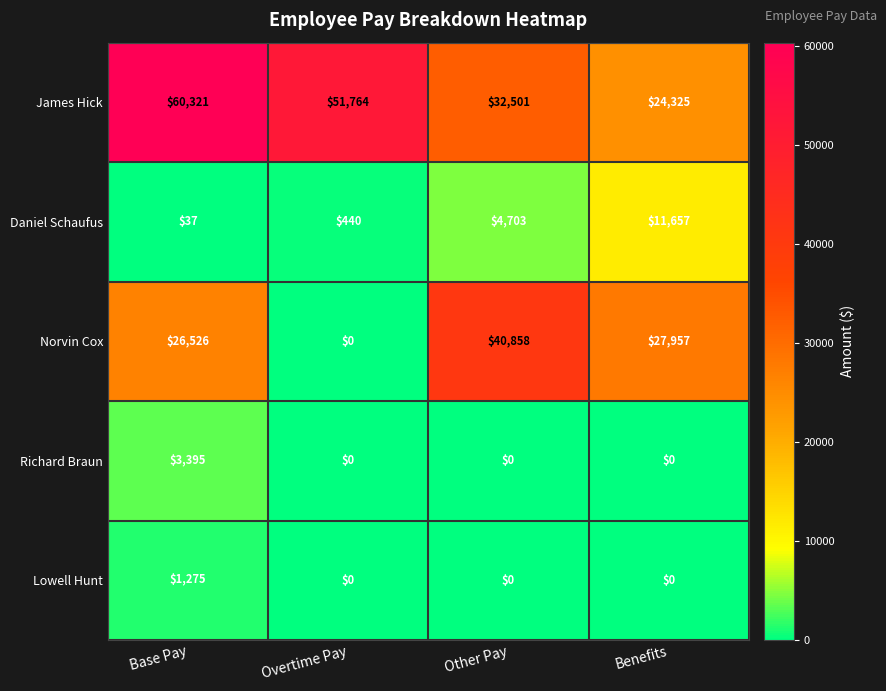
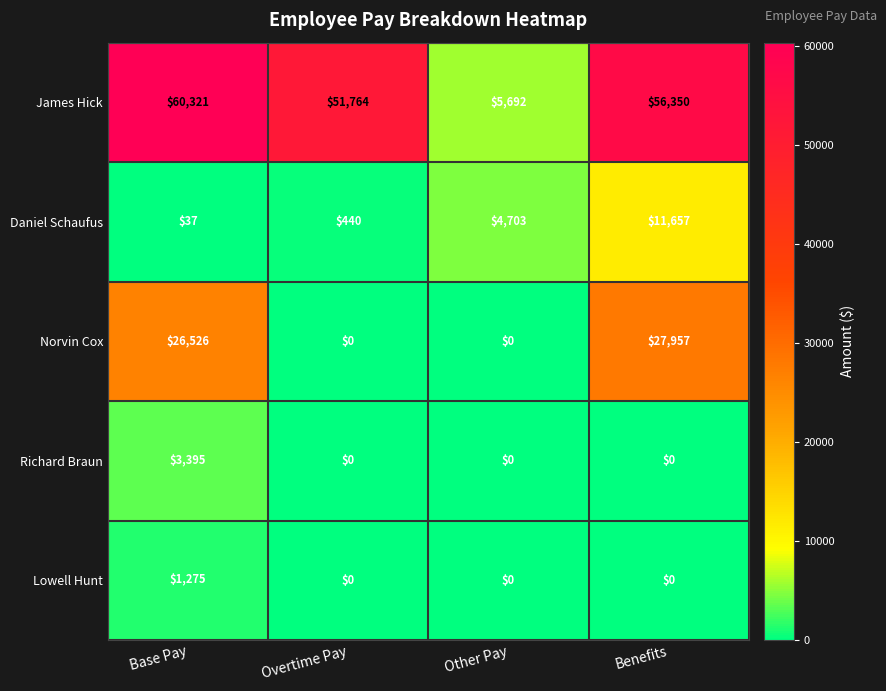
James Hick, Other Pay: $32,501 -> $5,692
James Hick, Benefits: $24,325 -> $56,350
Norvin Cox, Other Pay: $40,858 -> $0
